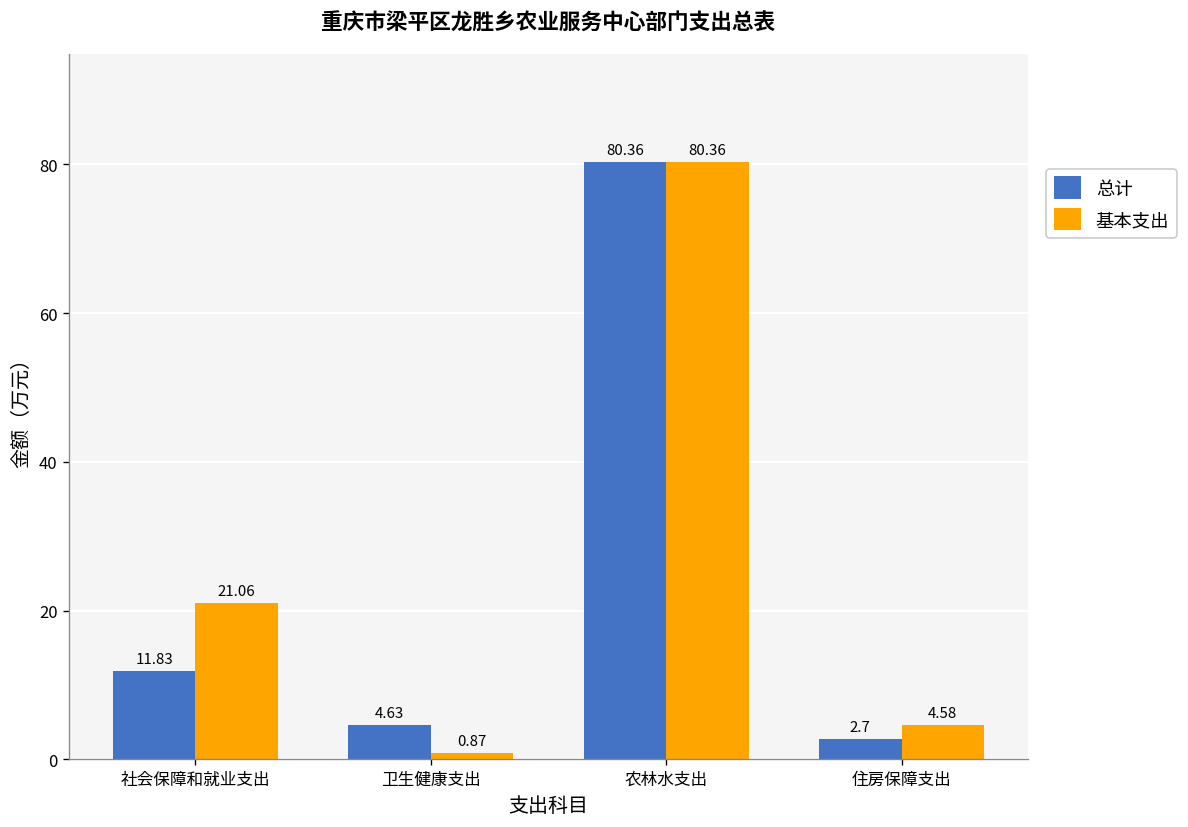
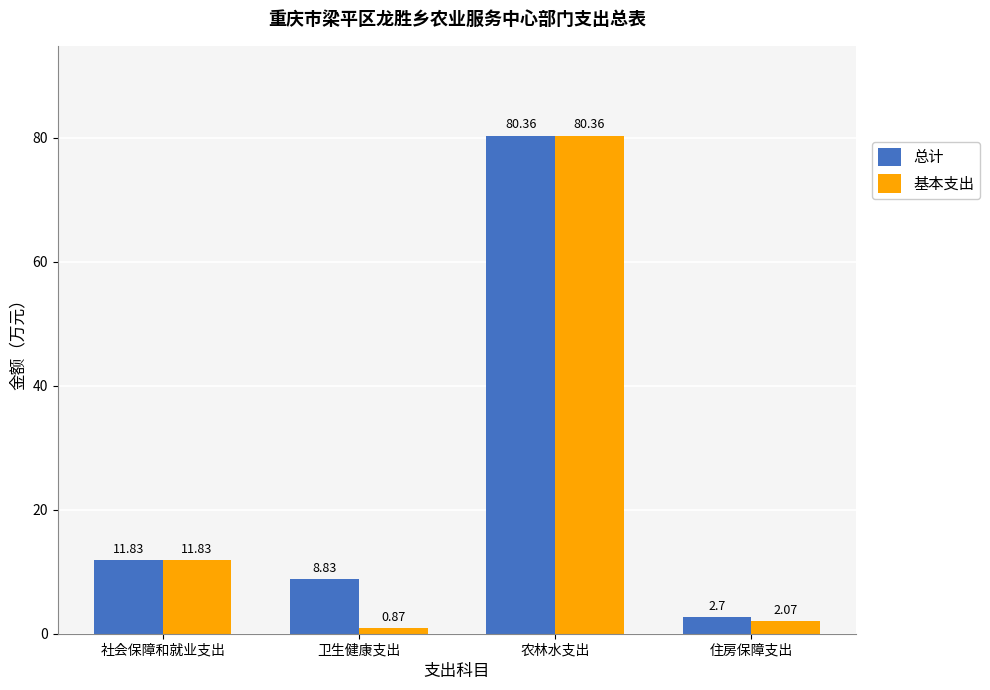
基本支出, 社会保障和就业支出: 21.06 -> 11.83
总计, 卫生健康支出: 4.63 -> 8.83
基本支出, 住房保障支出: 4.58 -> 2.07
